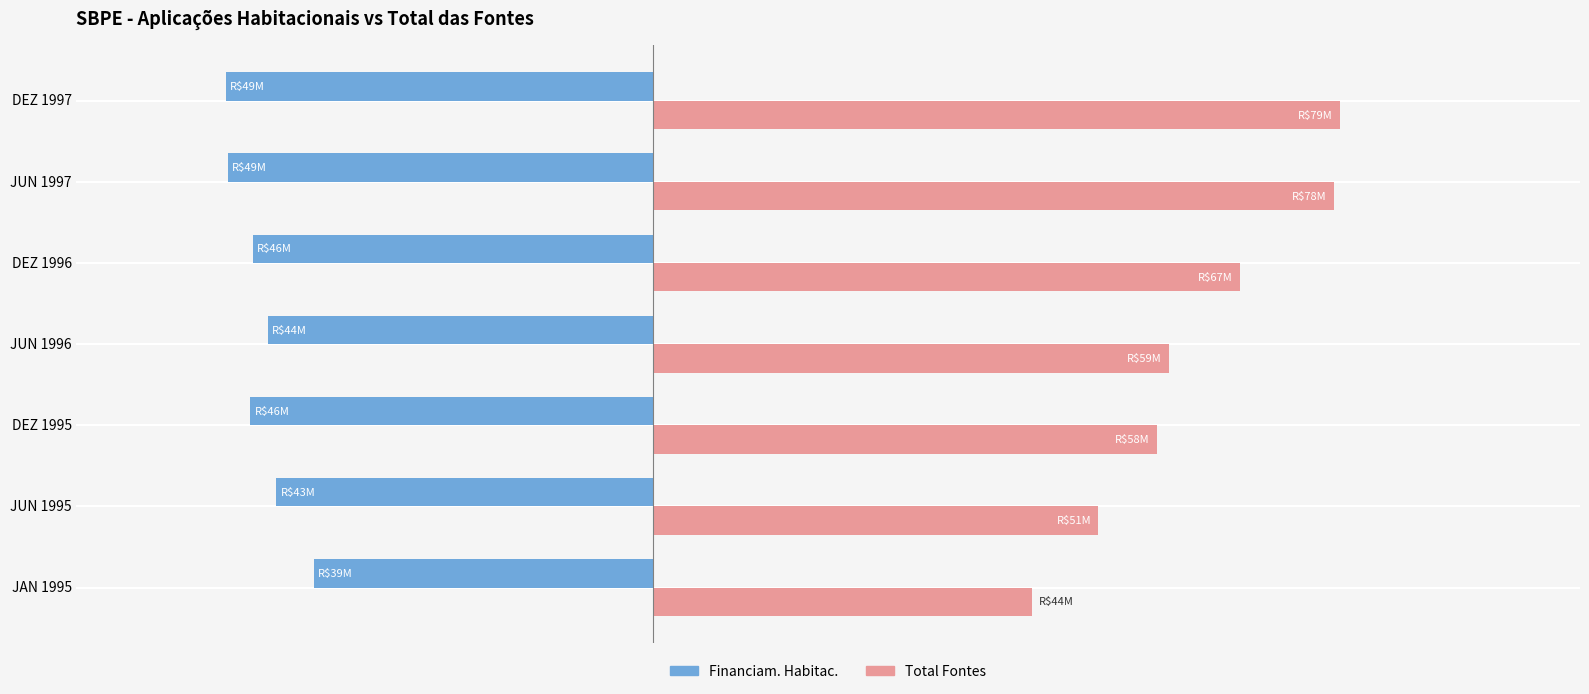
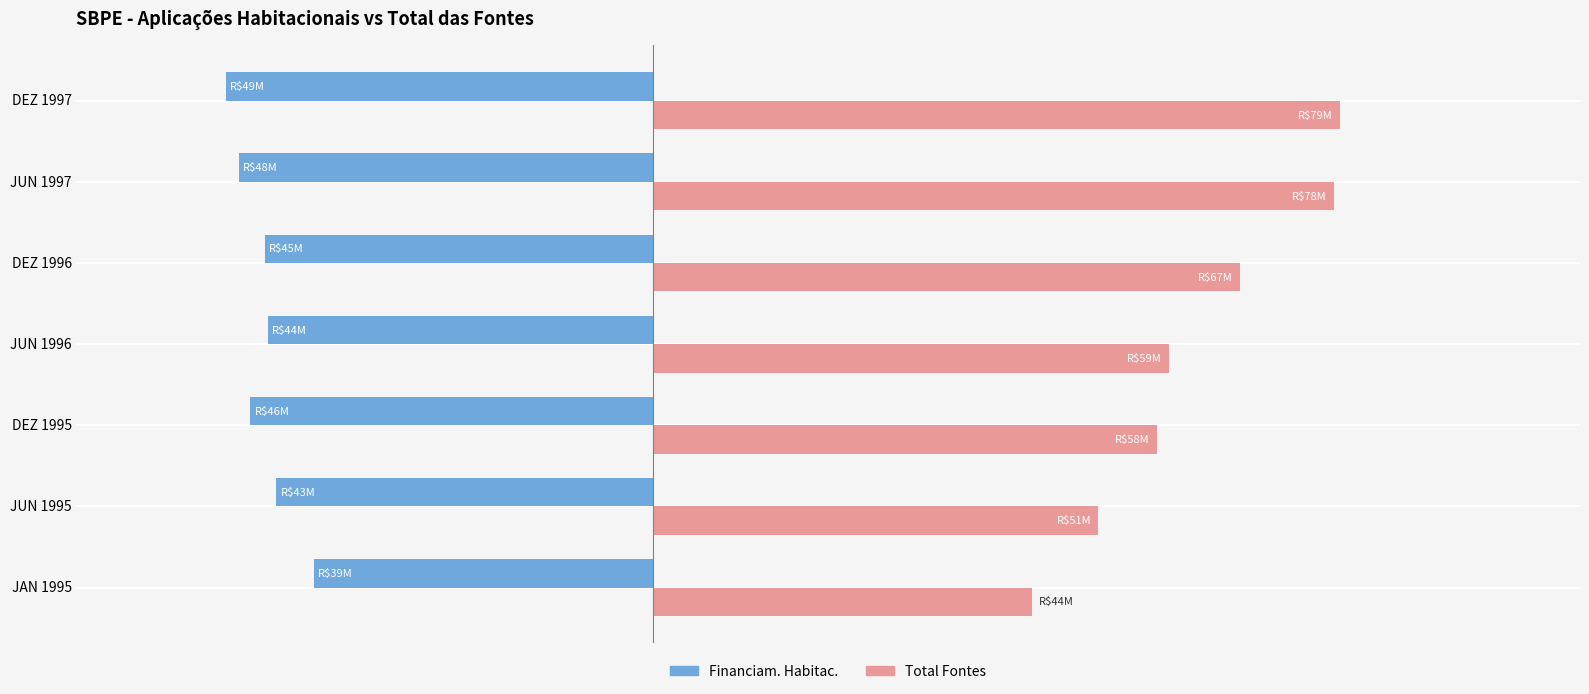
Financiam. Habitac., JUN 1997: $49M -> $48M
Financiam. Habitac., DEZ 1996: $46M -> $45M
